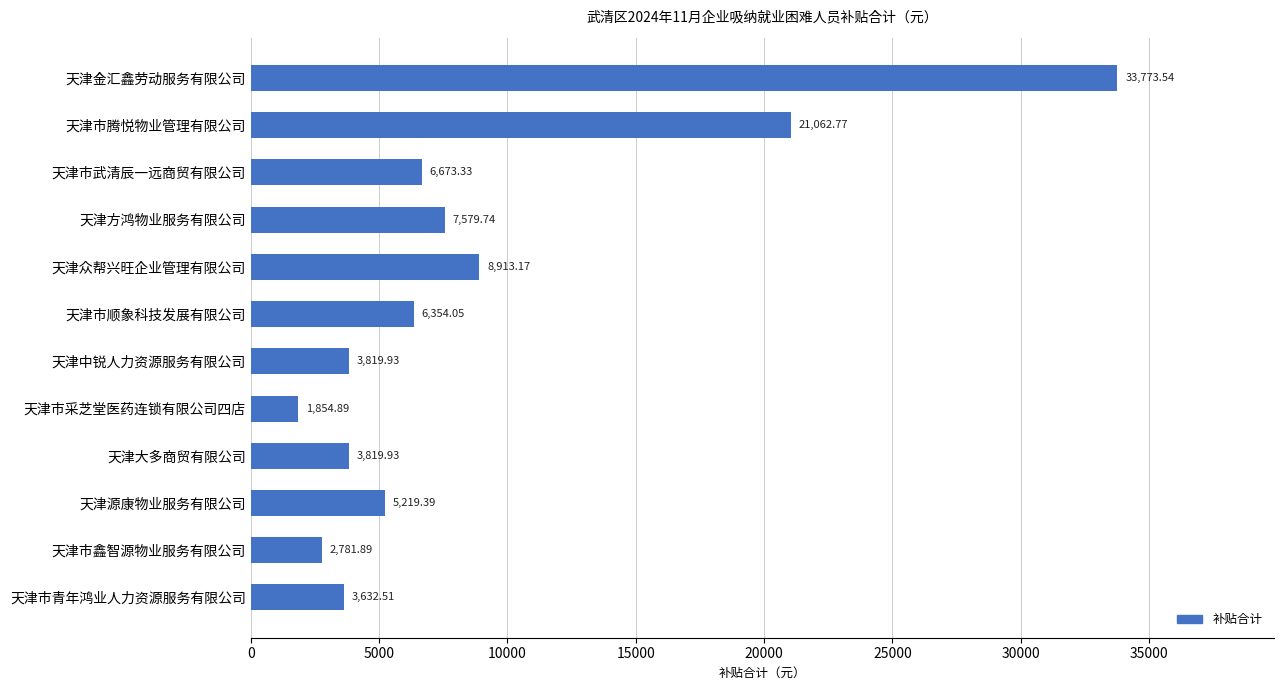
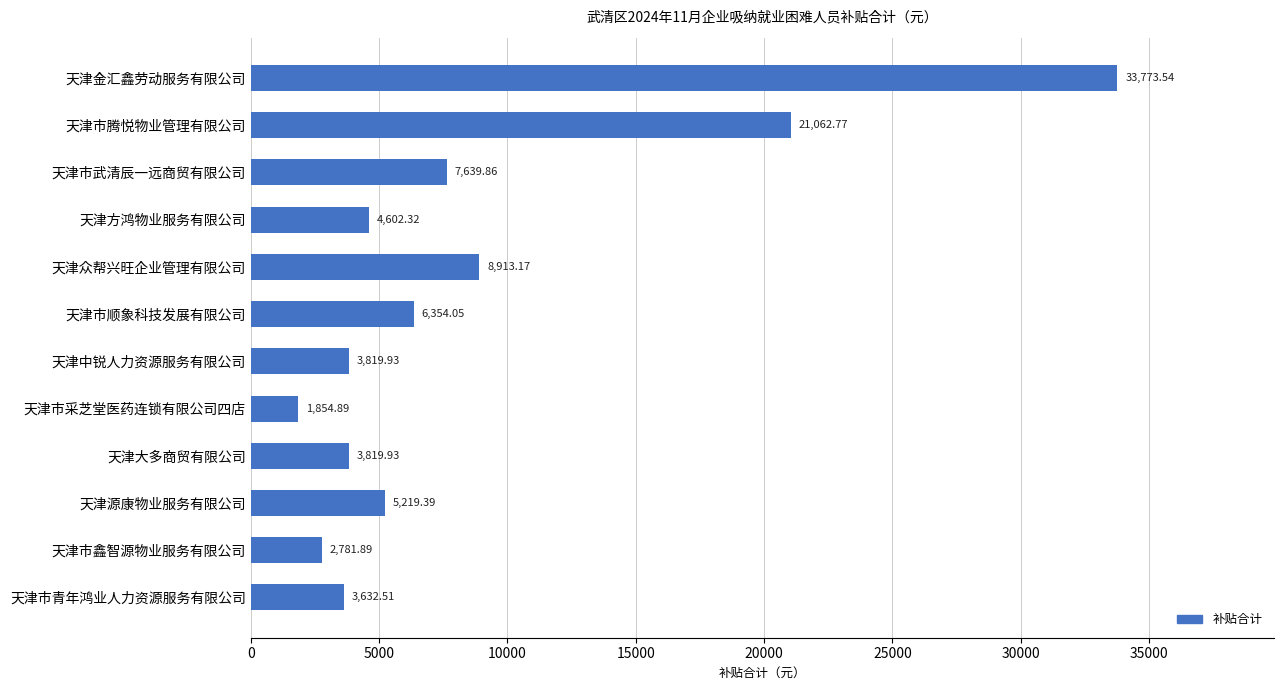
天津市武清辰一远商贸有限公司: 6,673.33 -> 7,639.86
天津方鸿物业服务有限公司: 7,579.74 -> 4,602.32
